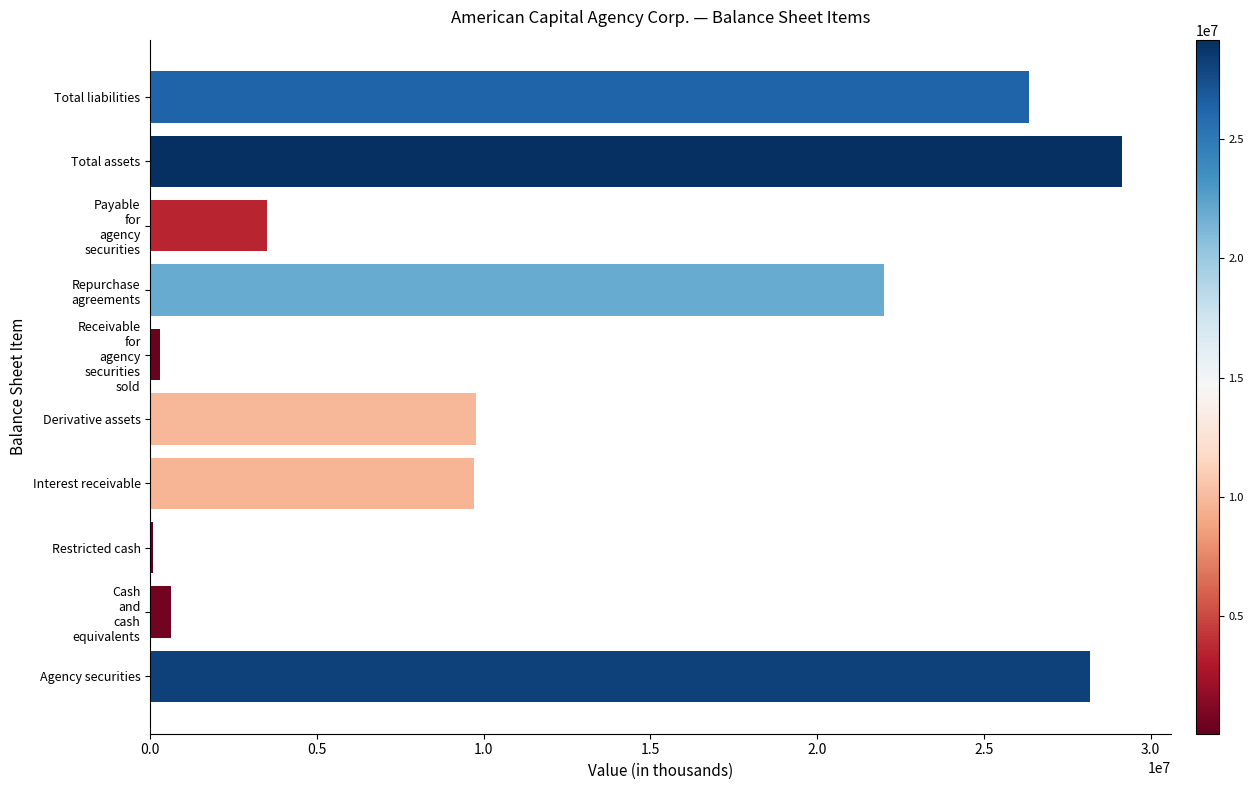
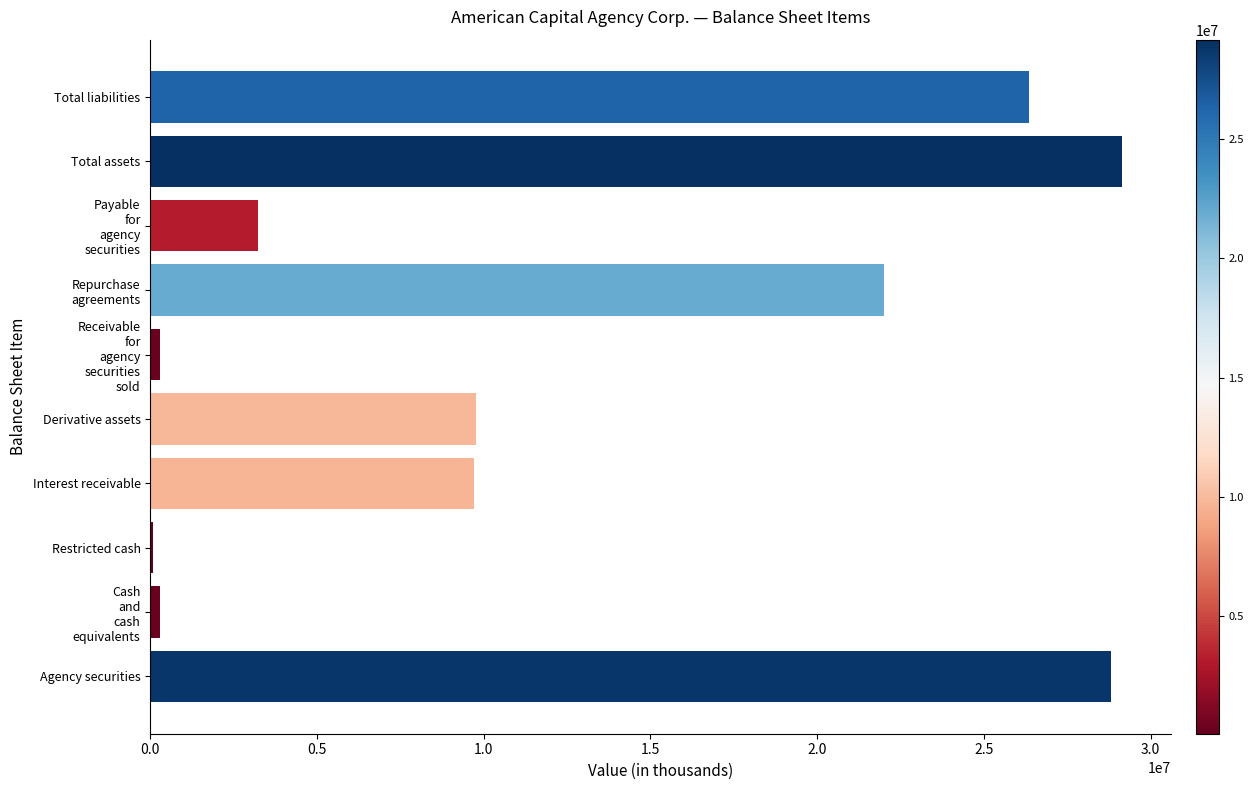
Payable for agency securities: 3500000 -> 3200000
Cash and cash equivalents: 600000 -> 300000
Agency securities: 28200000 -> 28800000
